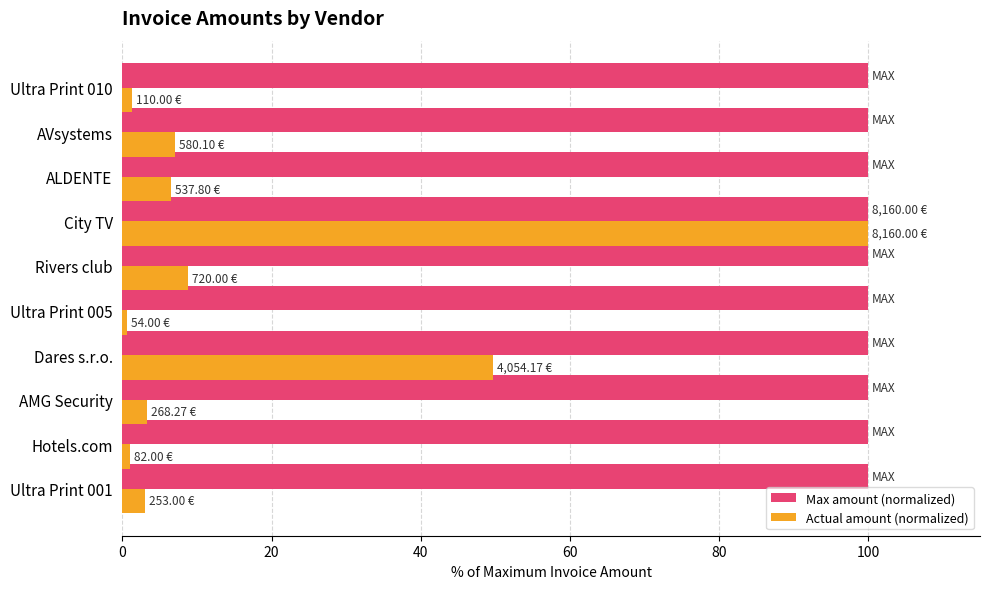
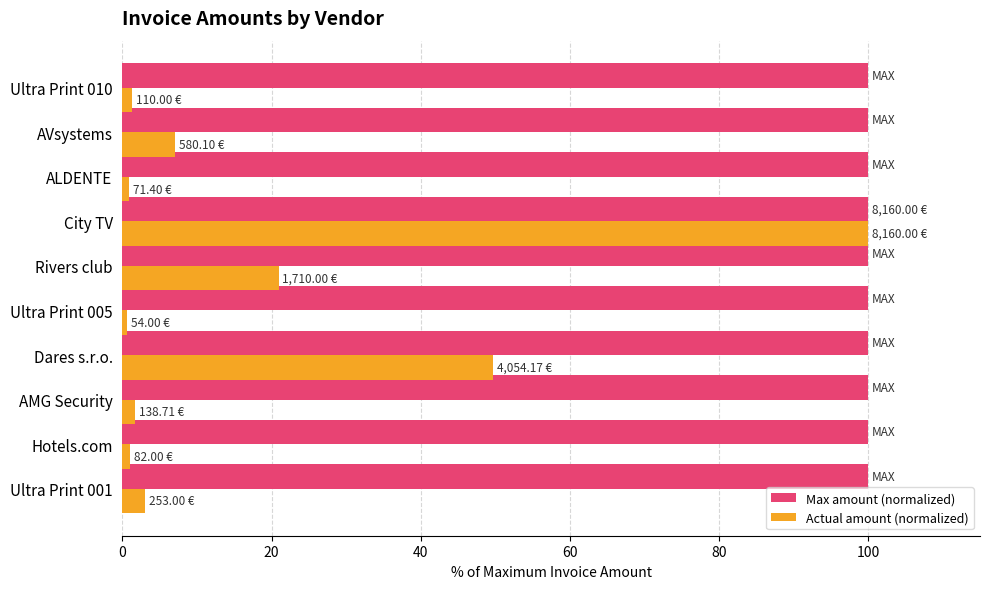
Actual amount (normalized), ALDENTE: 537.80 -> 71.40
Actual amount (normalized), Rivers club: 720.00 -> 1,710.00
Actual amount (normalized), AMG Security: 268.27 -> 138.71
